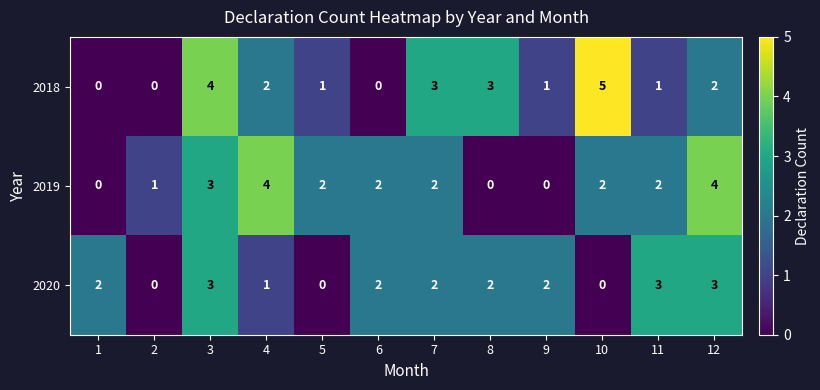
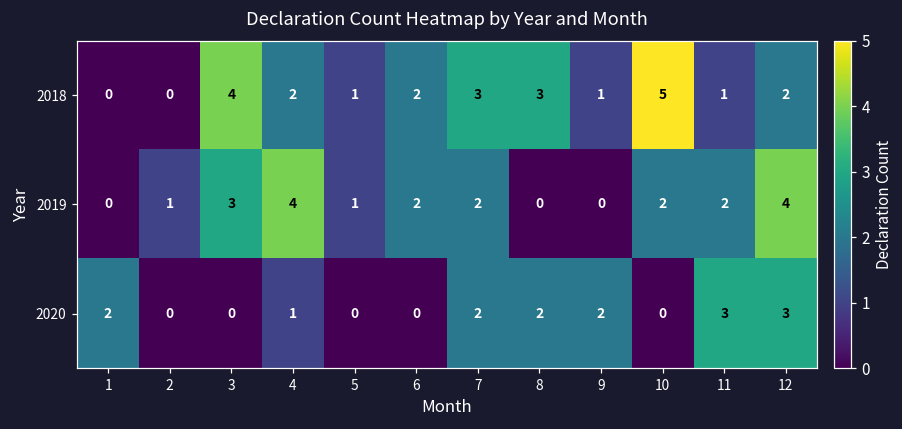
2018, 6: 0 -> 2
2019, 5: 2 -> 1
2020, 3: 3 -> 0
2020, 6: 2 -> 0
